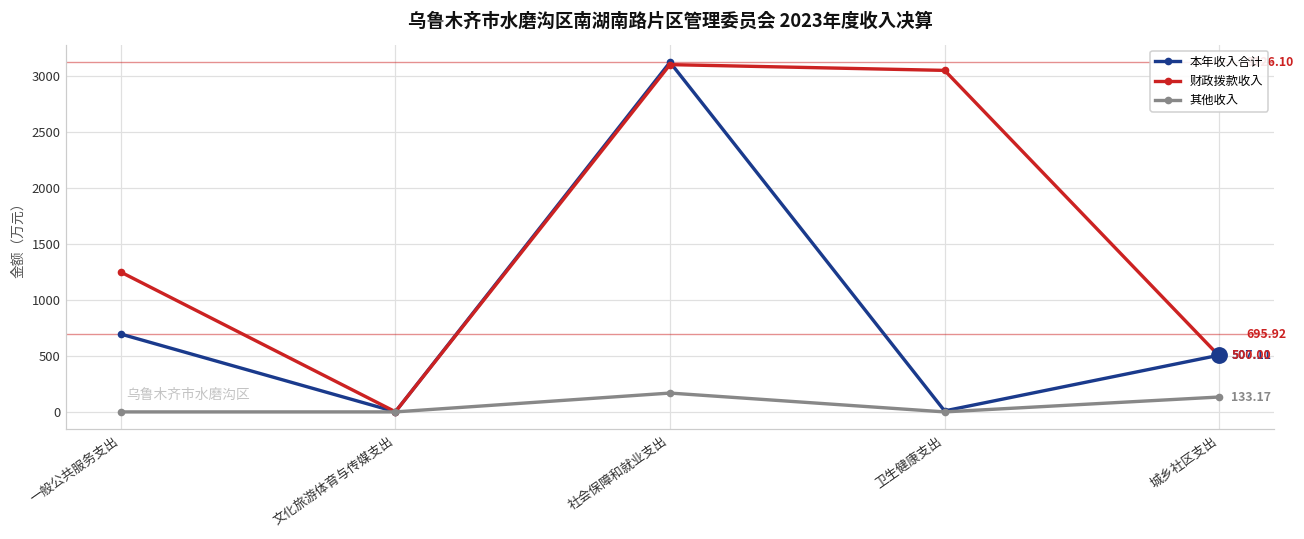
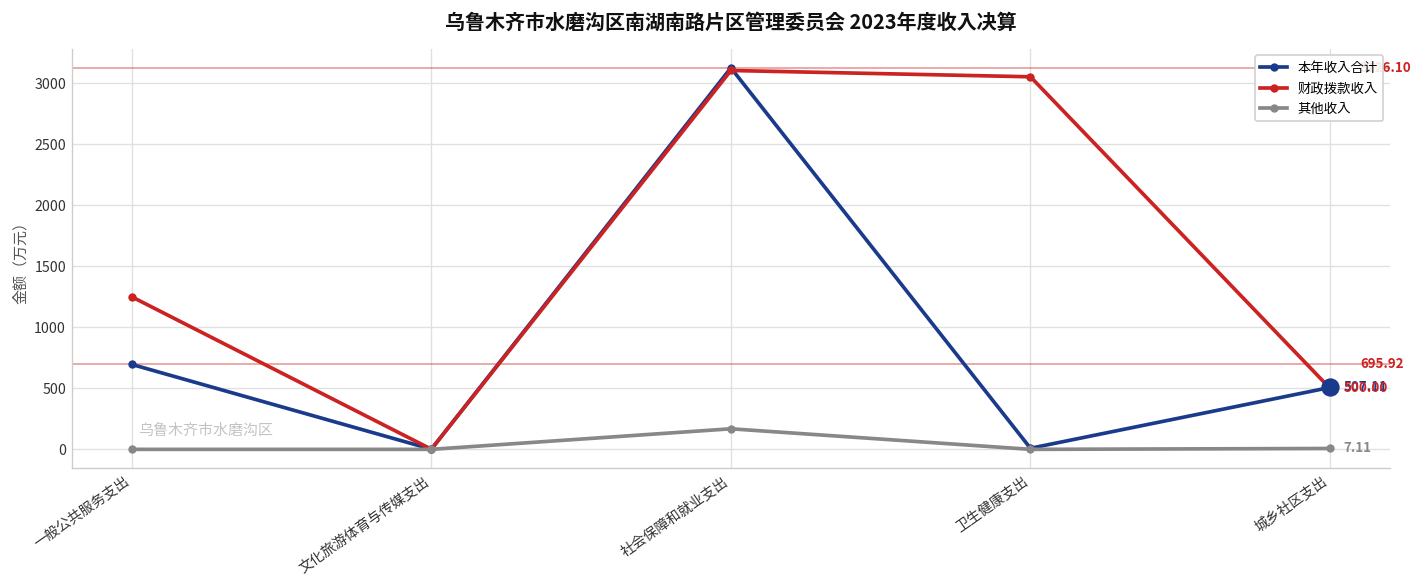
其他收入, 城乡社区支出: 133.17 -> 7.11
